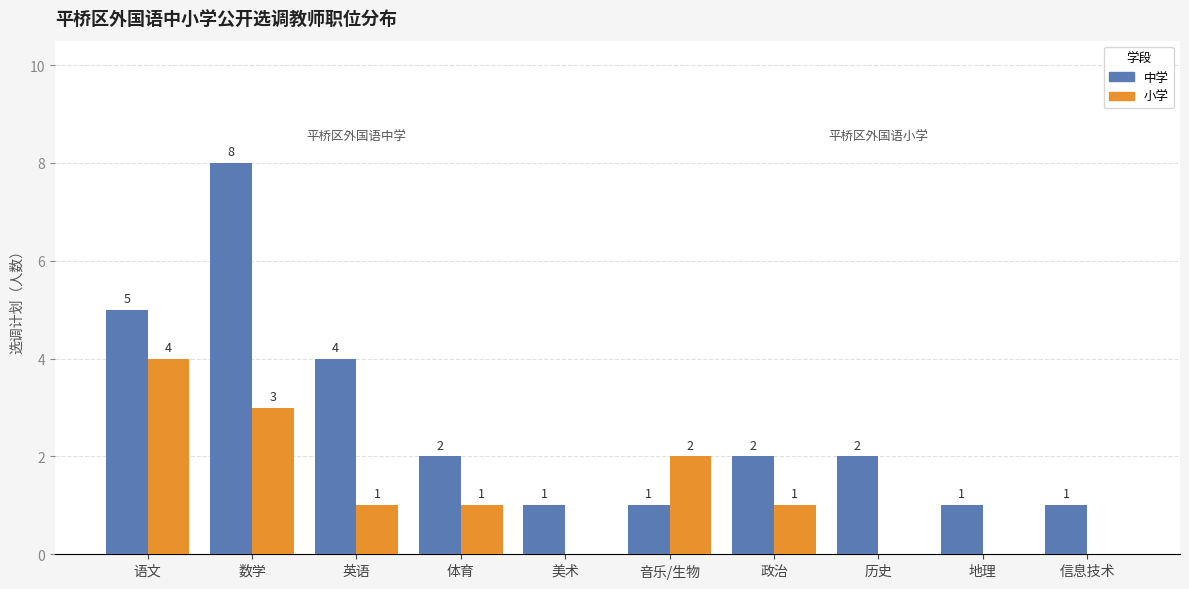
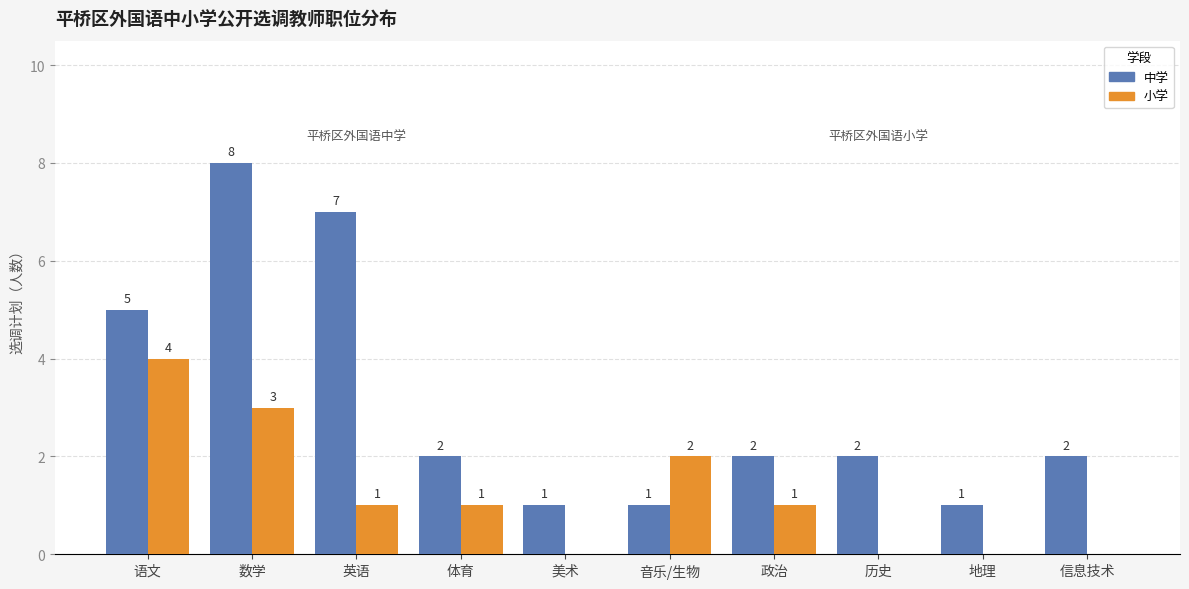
中学, 英语: 4 -> 7
中学, 信息技术: 1 -> 2
